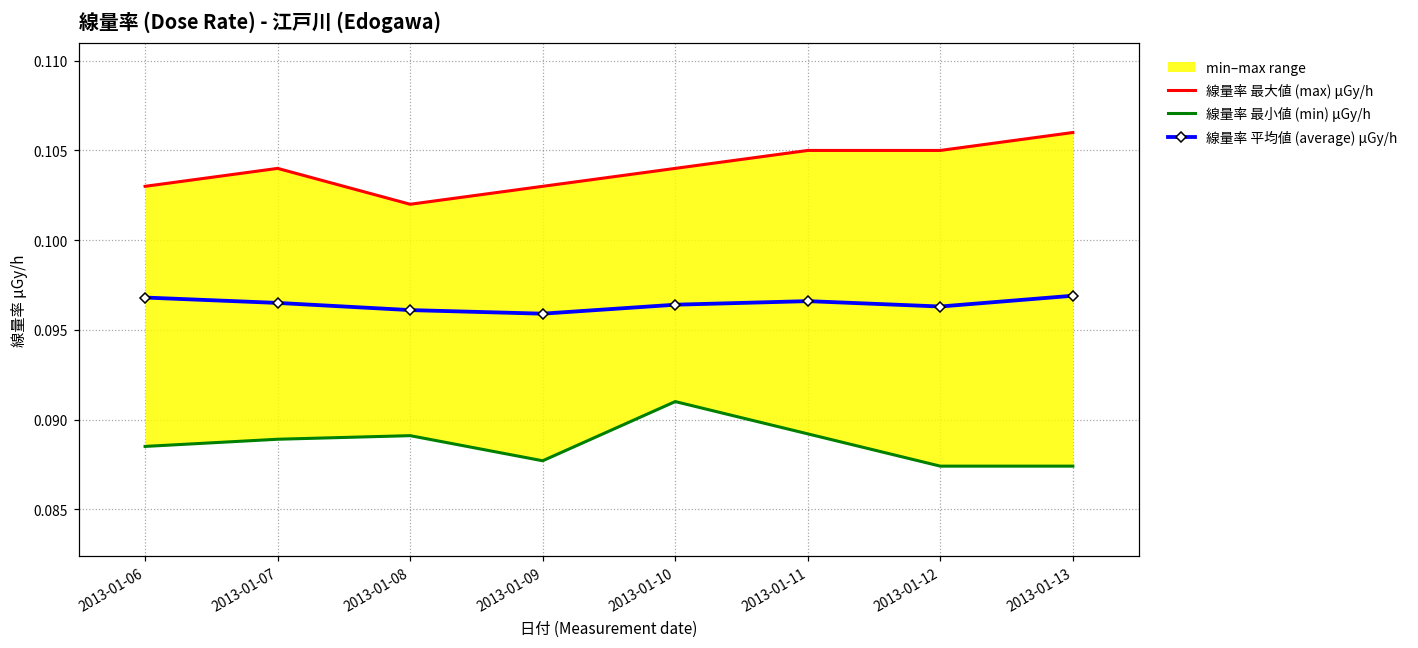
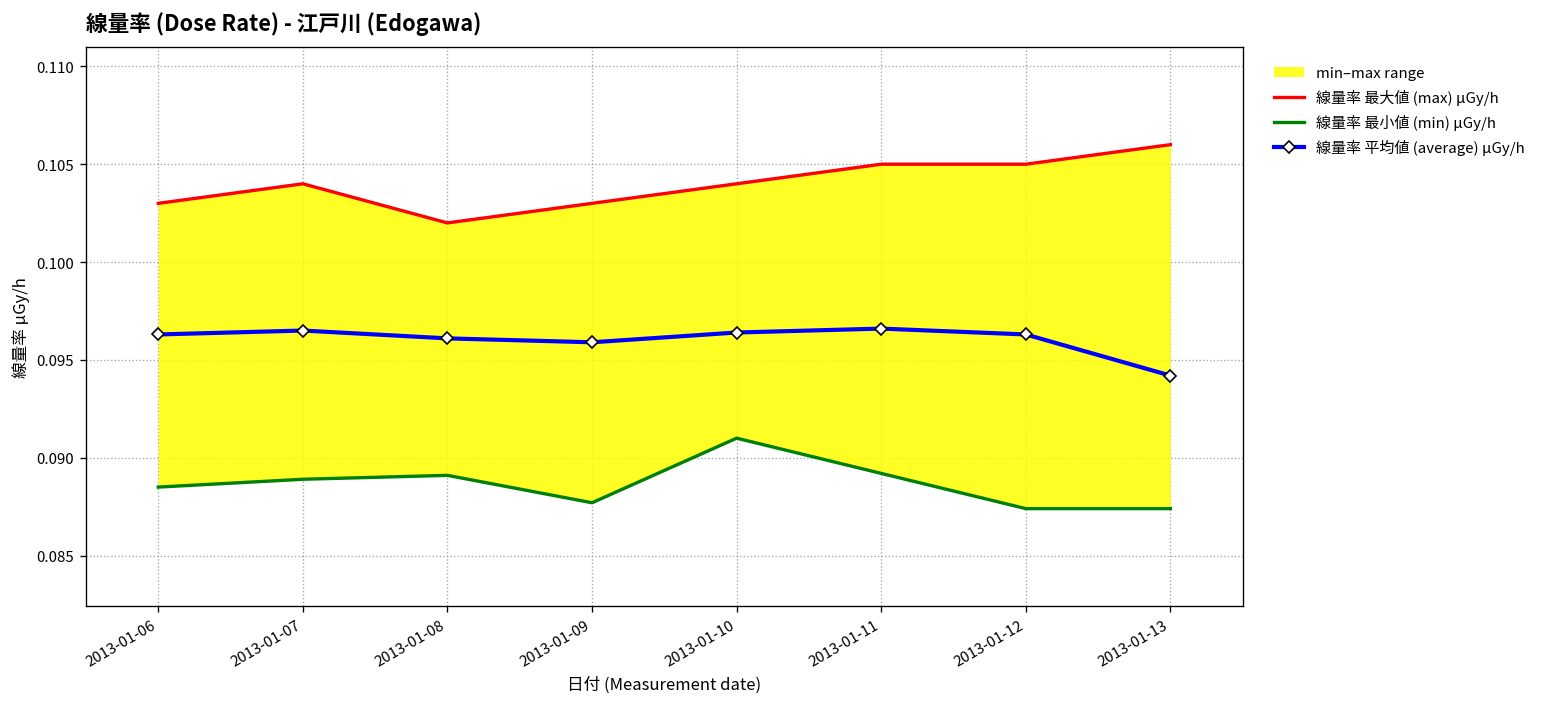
線量率 平均値 (average) μGy/h, 2013-01-06: 0.0968 -> 0.0963
線量率 平均値 (average) μGy/h, 2013-01-13: 0.0969 -> 0.0942
